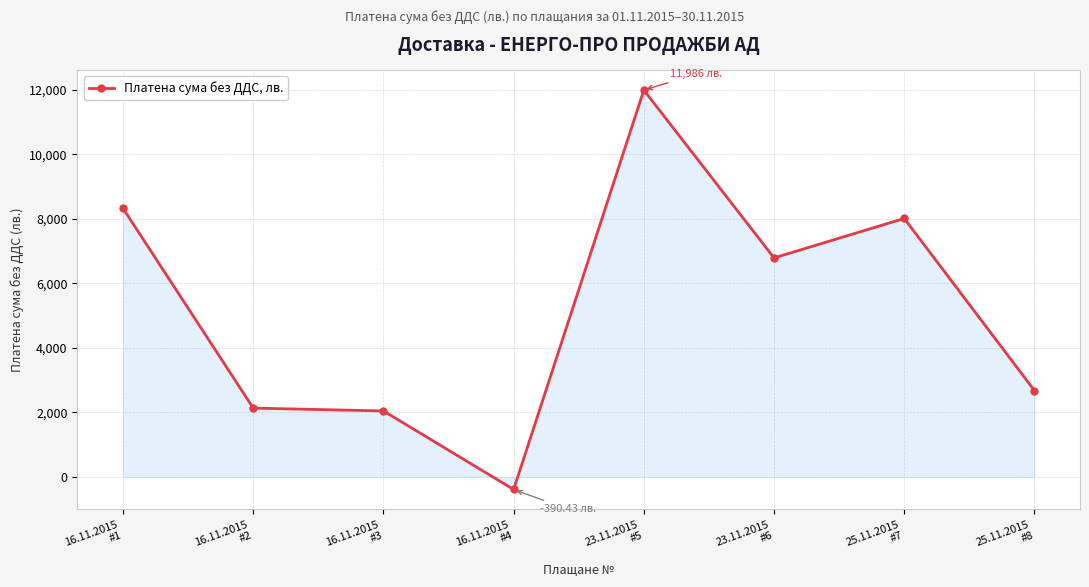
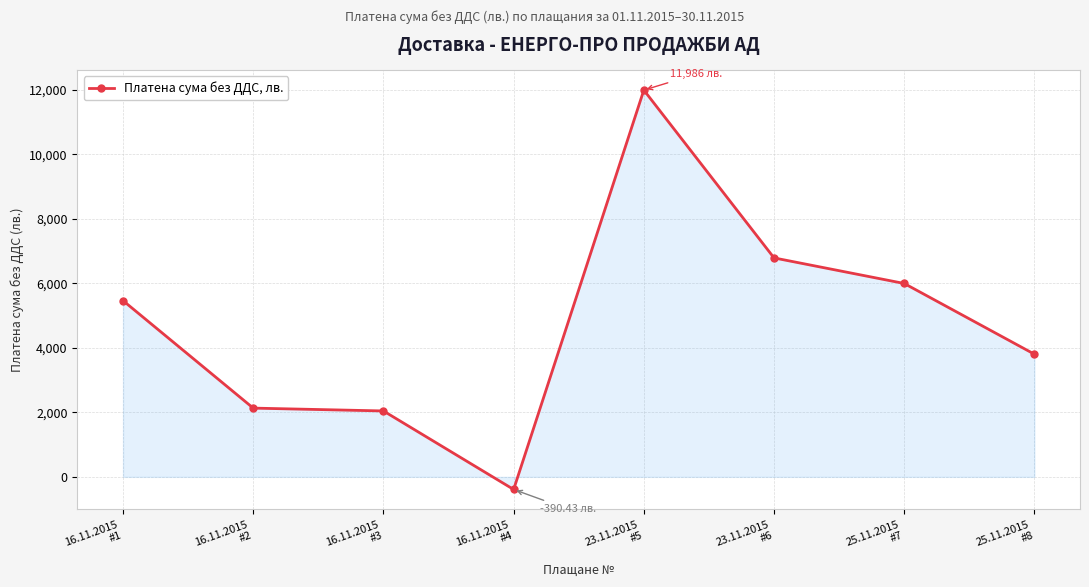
Платена сума без ДДС, лв., 16.11.2015 #1: 8,300 -> 5,500
Платена сума без ДДС, лв., 25.11.2015 #7: 8,000 -> 6,000
Платена сума без ДДС, лв., 25.11.2015 #8: 2,700 -> 3,800
